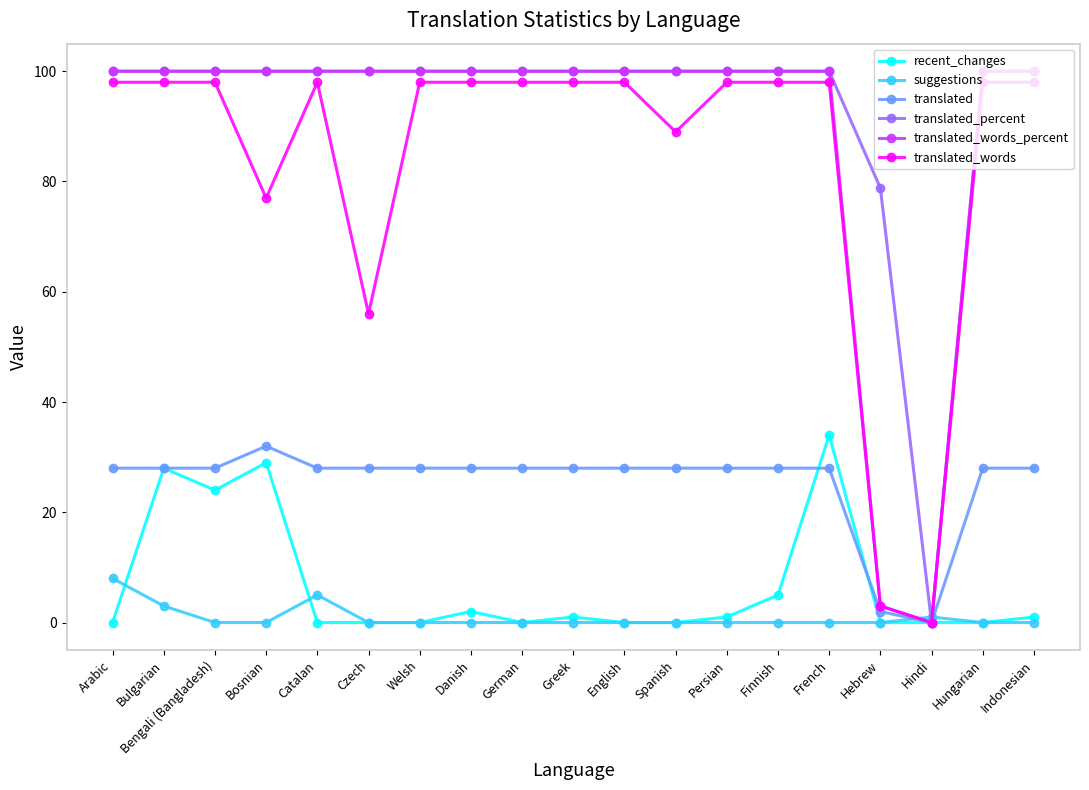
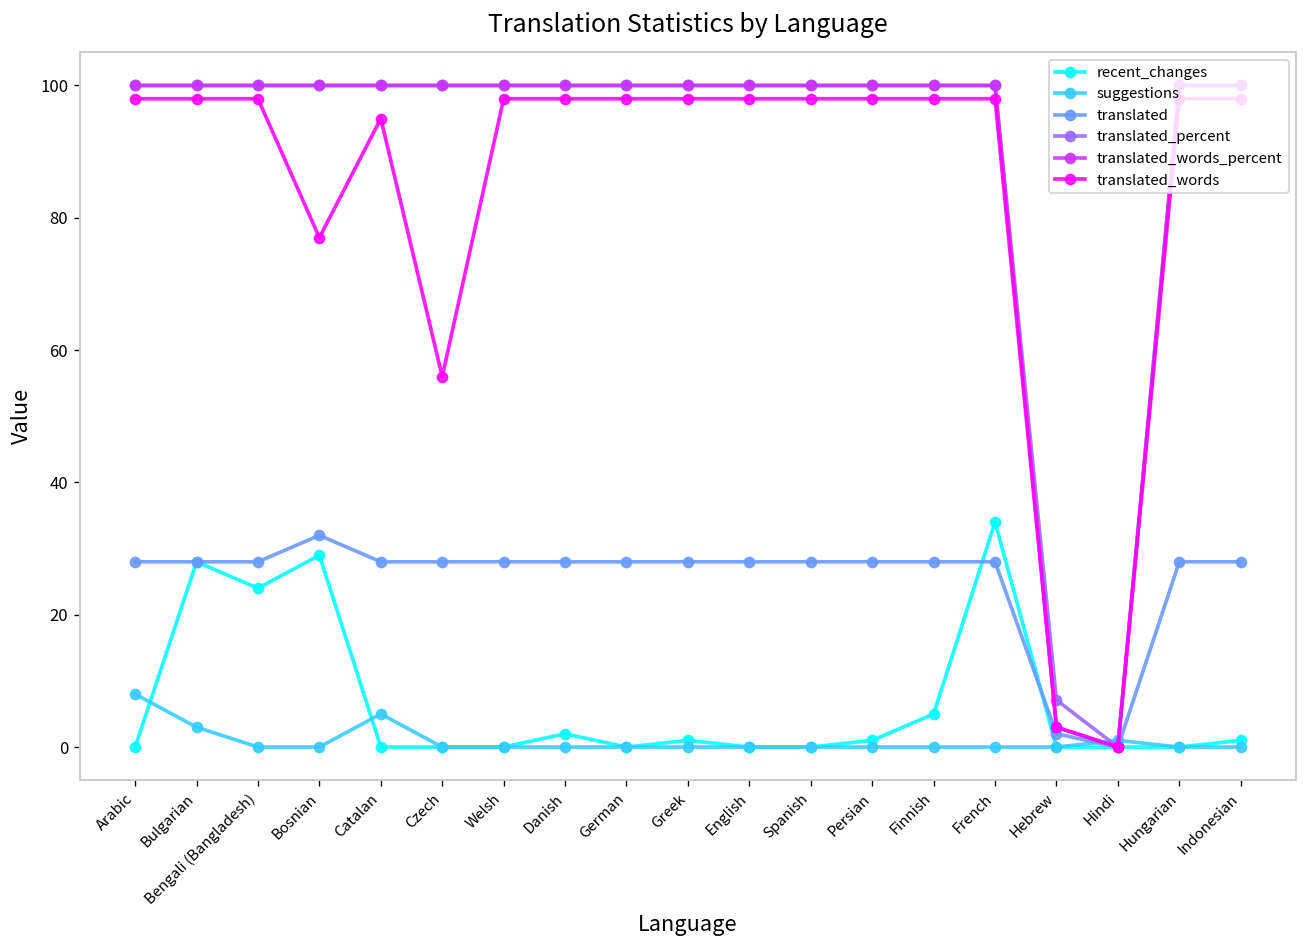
translated_words, Catalan: 98 -> 95
translated_words, Spanish: 89 -> 98
translated_percent, Hebrew: 79 -> 7
